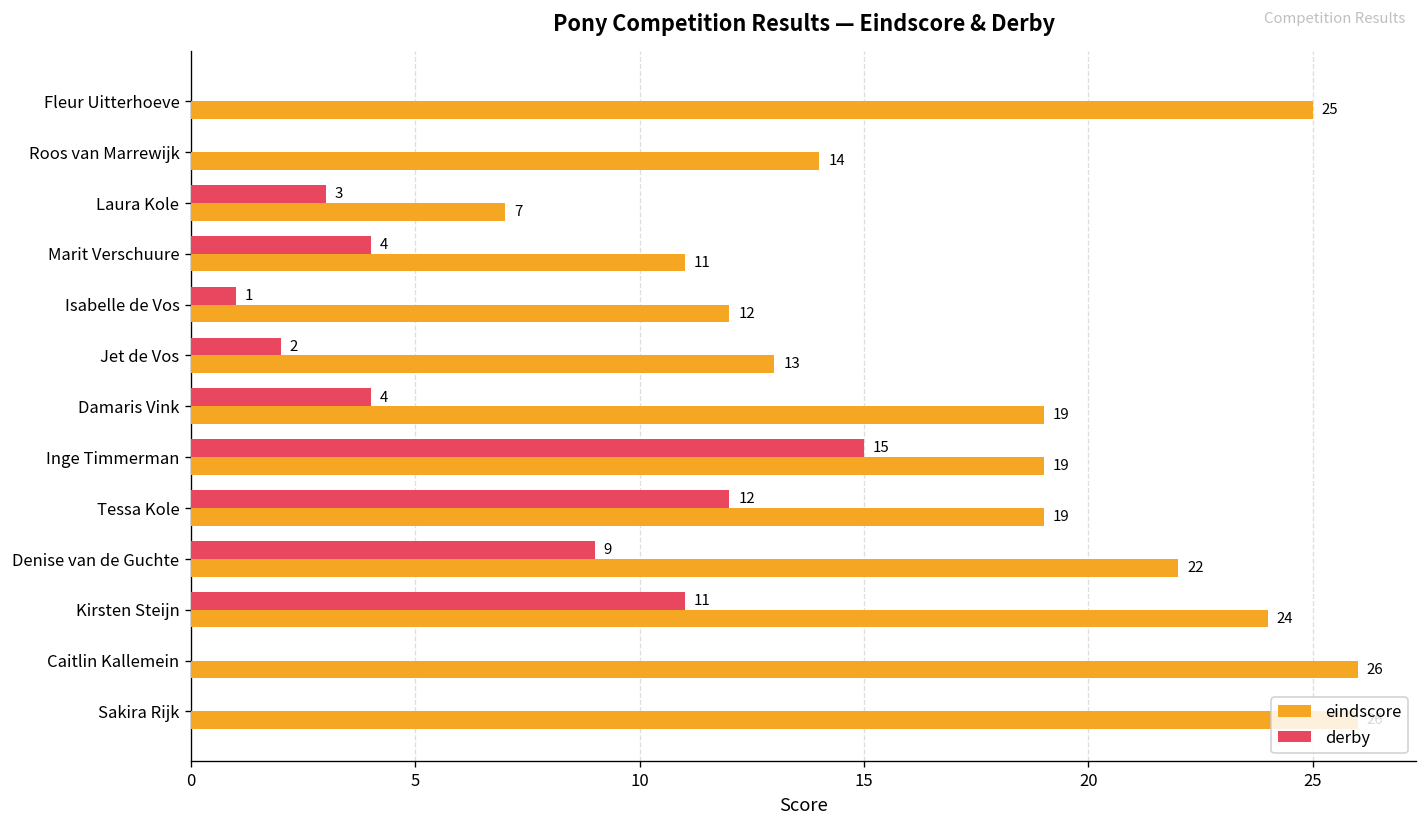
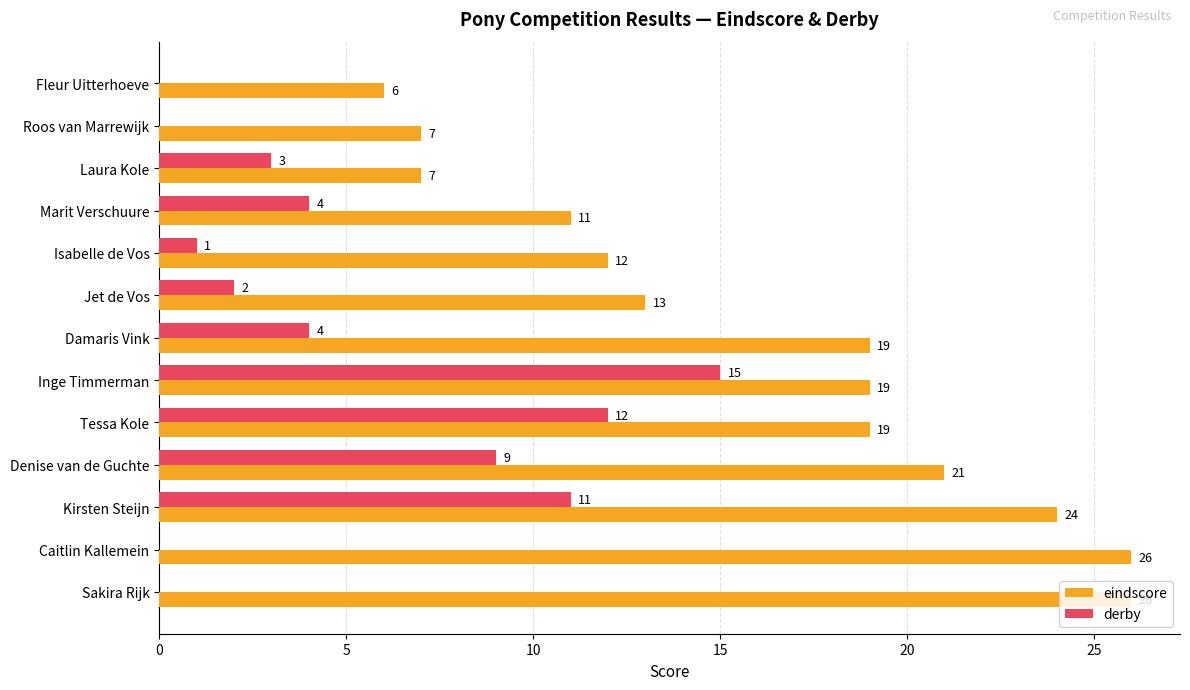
eindscore, Fleur Uitterhoeve: 25 -> 6
eindscore, Roos van Marrewijk: 14 -> 7
eindscore, Denise van de Guchte: 22 -> 21
